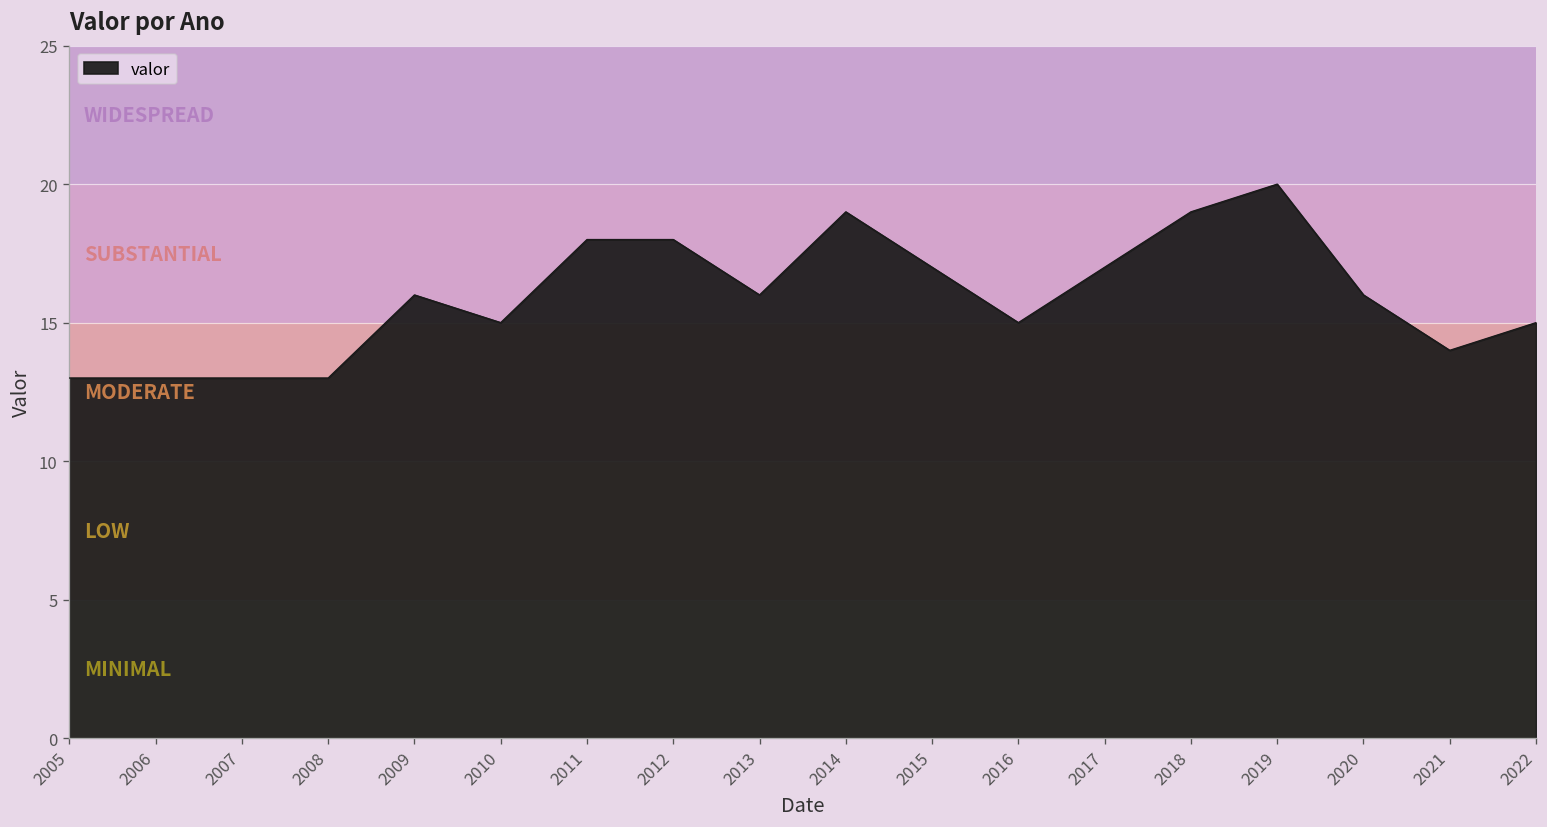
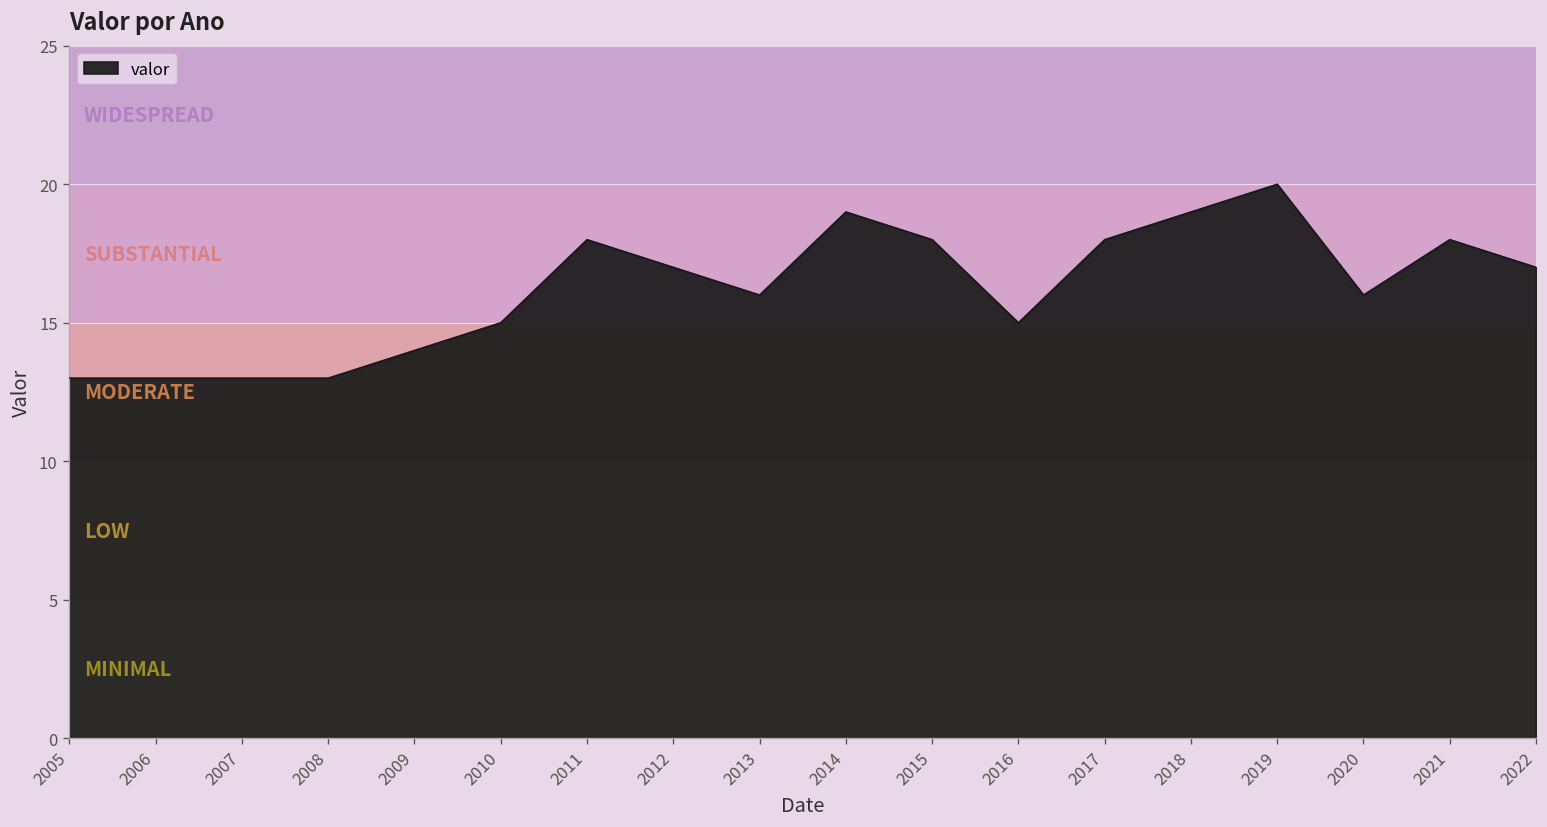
2009: 16 -> 14
2012: 18 -> 17
2015: 17 -> 18
2017: 17 -> 18
2021: 14 -> 18
2022: 15 -> 17
